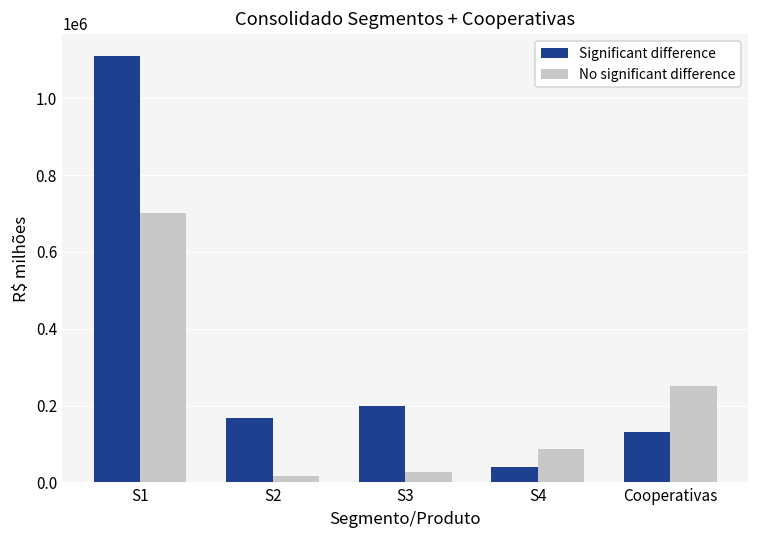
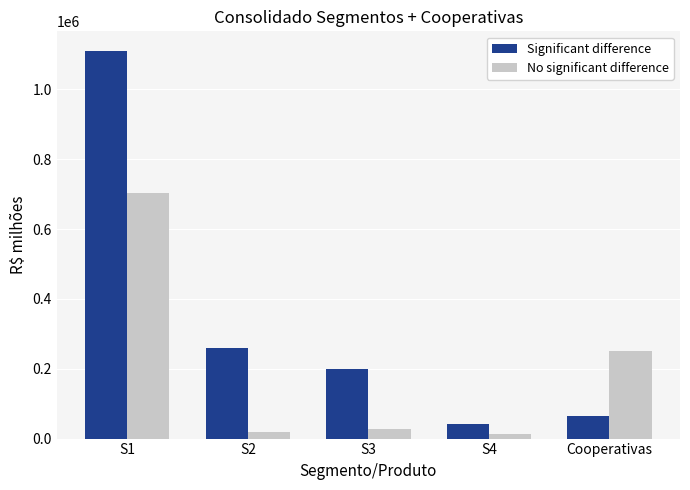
Significant difference, S2: 170000 -> 260000
No significant difference, S4: 90000 -> 10000
Significant difference, Cooperativas: 130000 -> 60000
